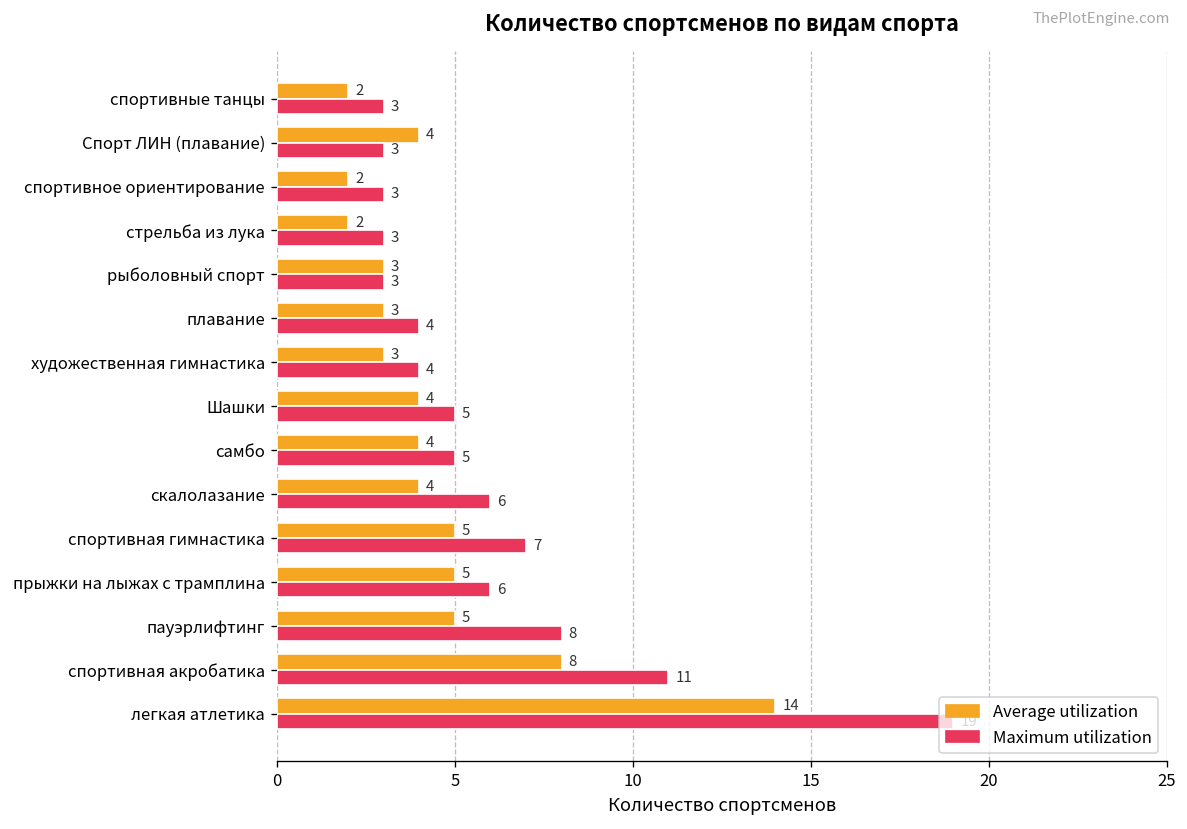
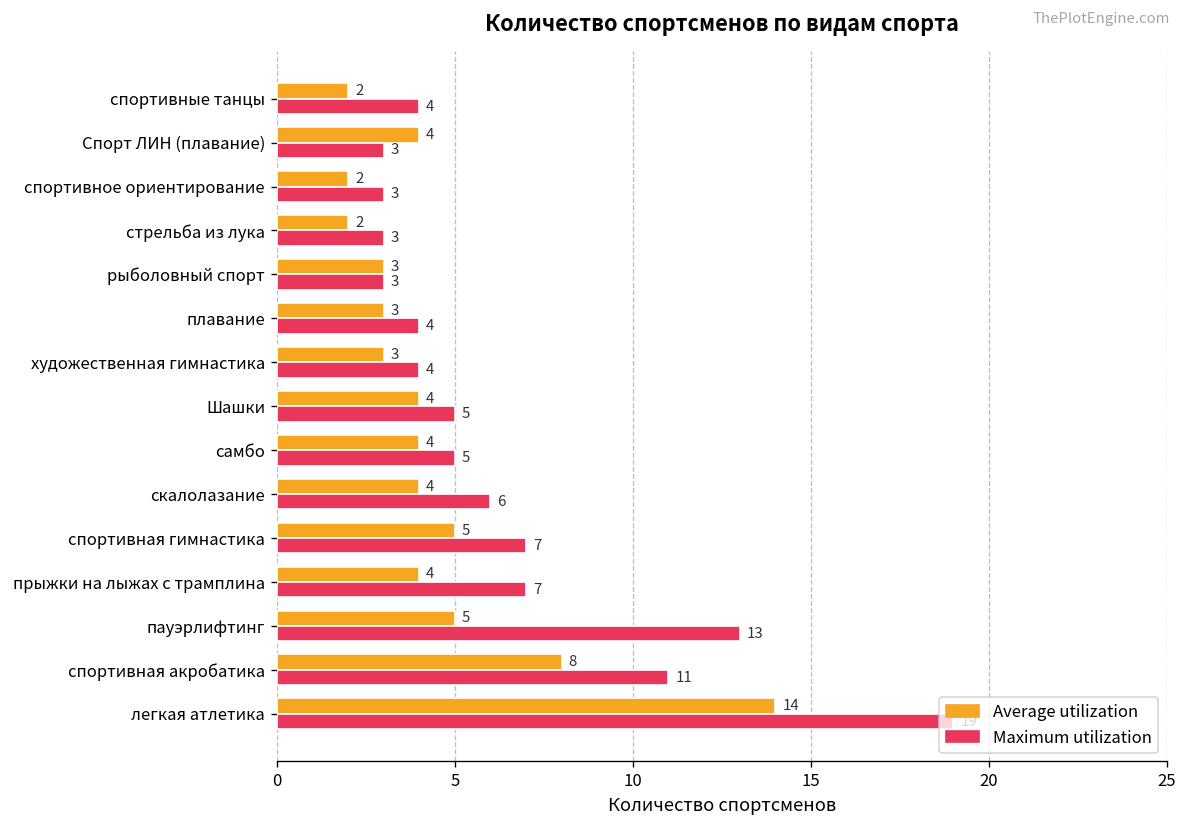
Maximum utilization, спортивные танцы: 3 -> 4
Average utilization, прыжки на лыжах с трамплина: 5 -> 4
Maximum utilization, прыжки на лыжах с трамплина: 6 -> 7
Maximum utilization, пауэрлифтинг: 8 -> 13
